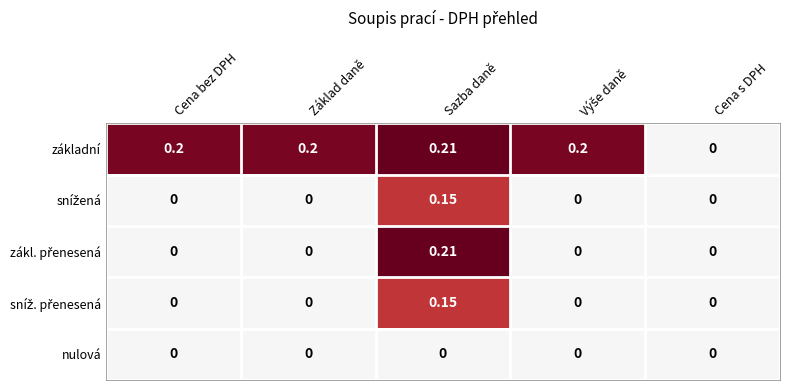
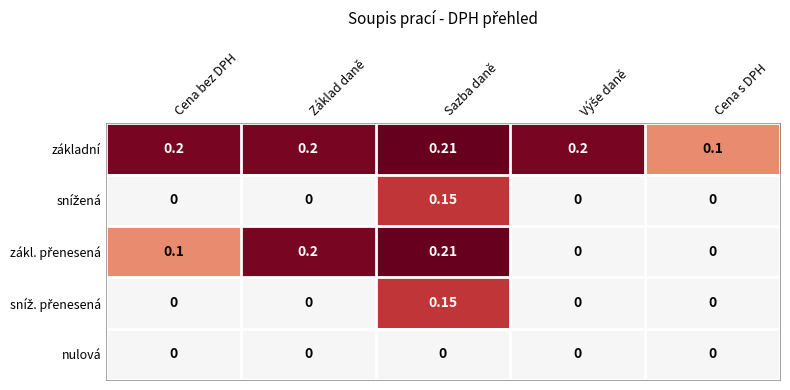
základní, Cena s DPH: 0 -> 0.1
zákl. přenesená, Cena bez DPH: 0 -> 0.1
zákl. přenesená, Základ daně: 0 -> 0.2
